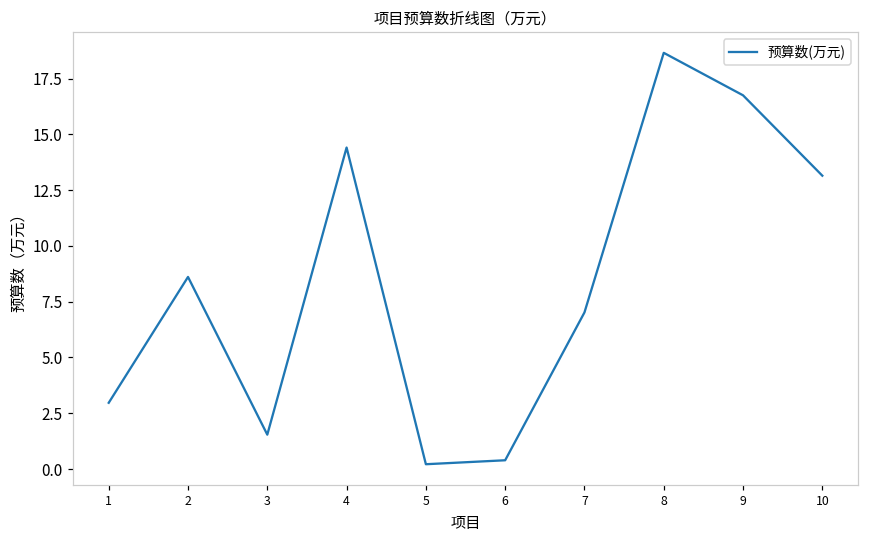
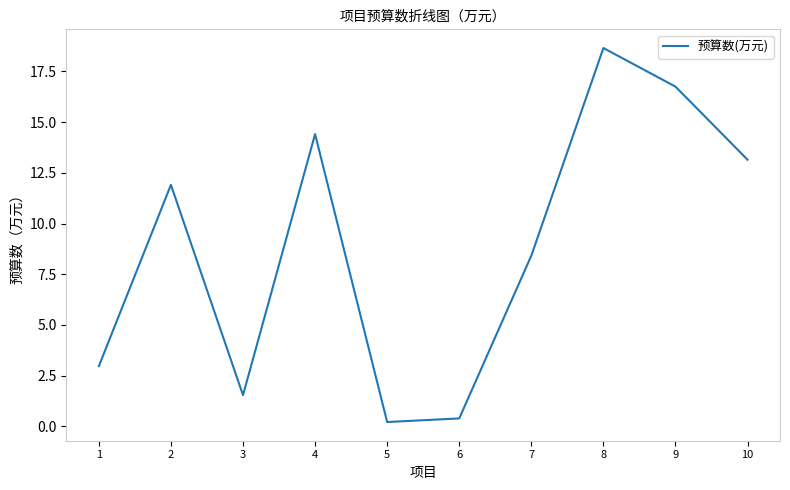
2: 8.6 -> 11.9
7: 7.0 -> 8.4
